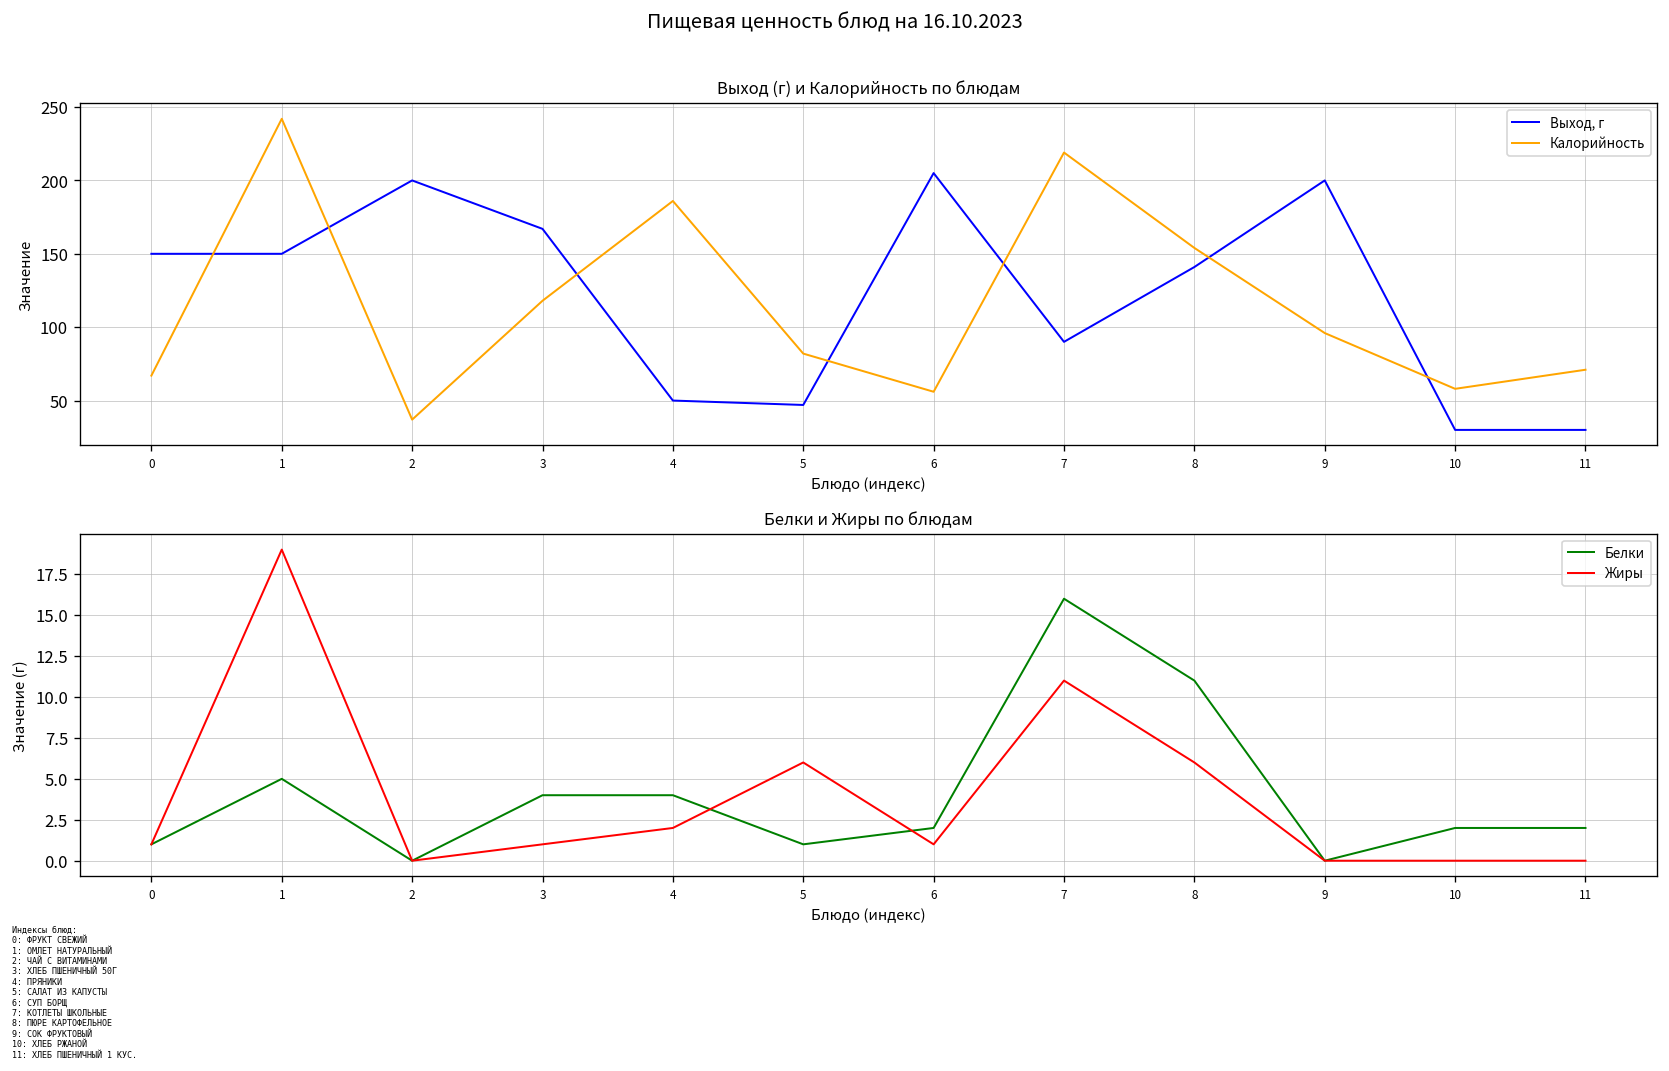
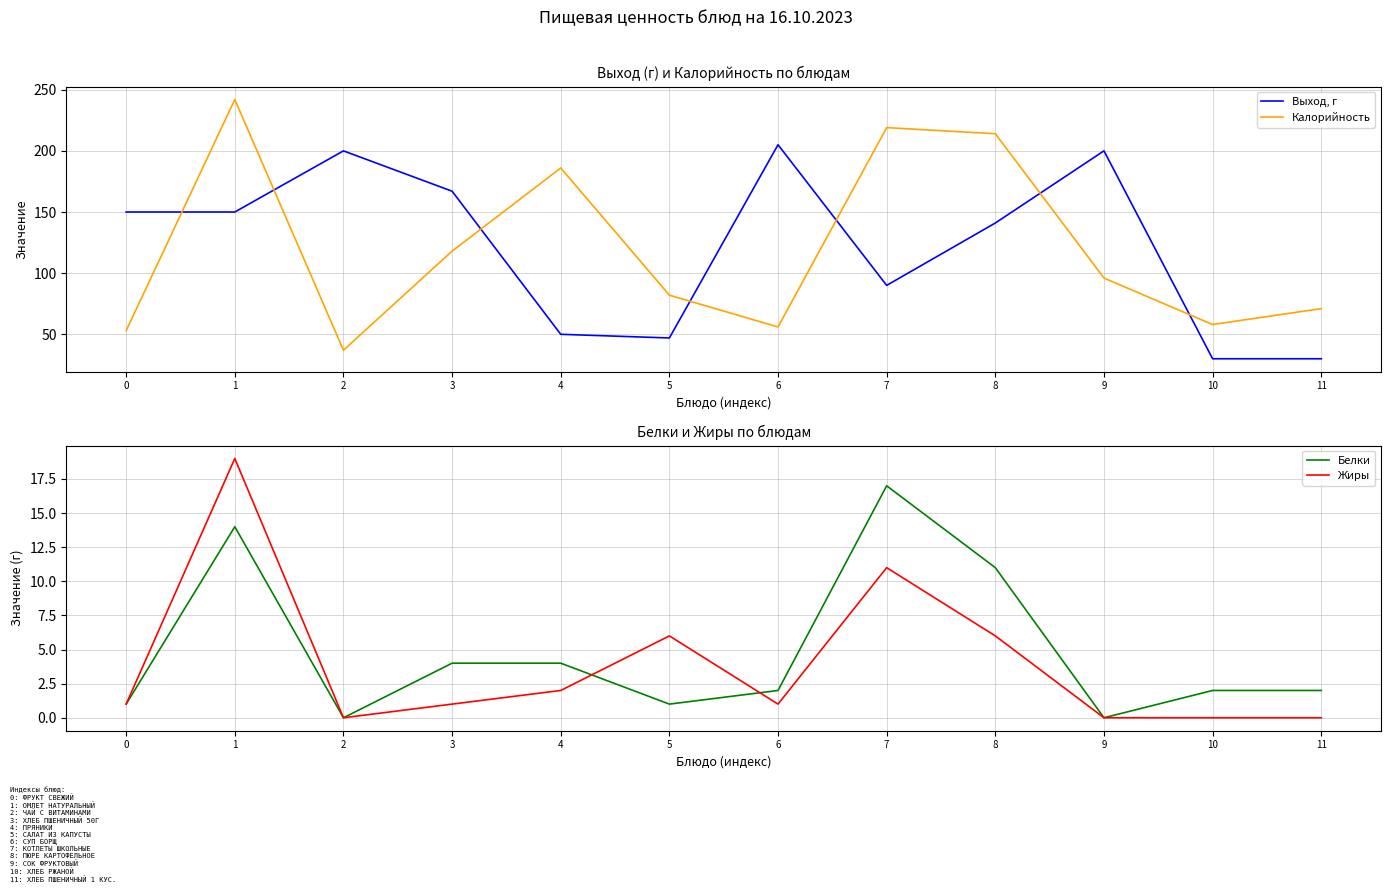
Выход (г) и Калорийность по блюдам, Калорийность, 0: 67 -> 53
Выход (г) и Калорийность по блюдам, Калорийность, 8: 154 -> 214
Белки и Жиры по блюдам, Белки, 1: 5 -> 14
Белки и Жиры по блюдам, Белки, 7: 16 -> 17
